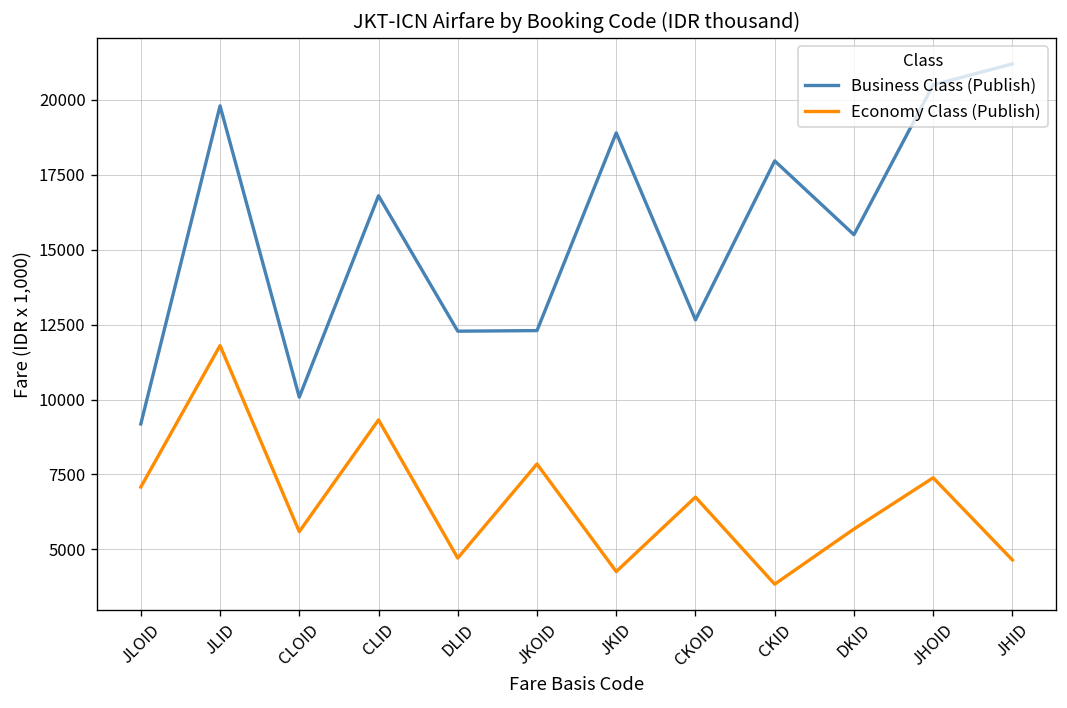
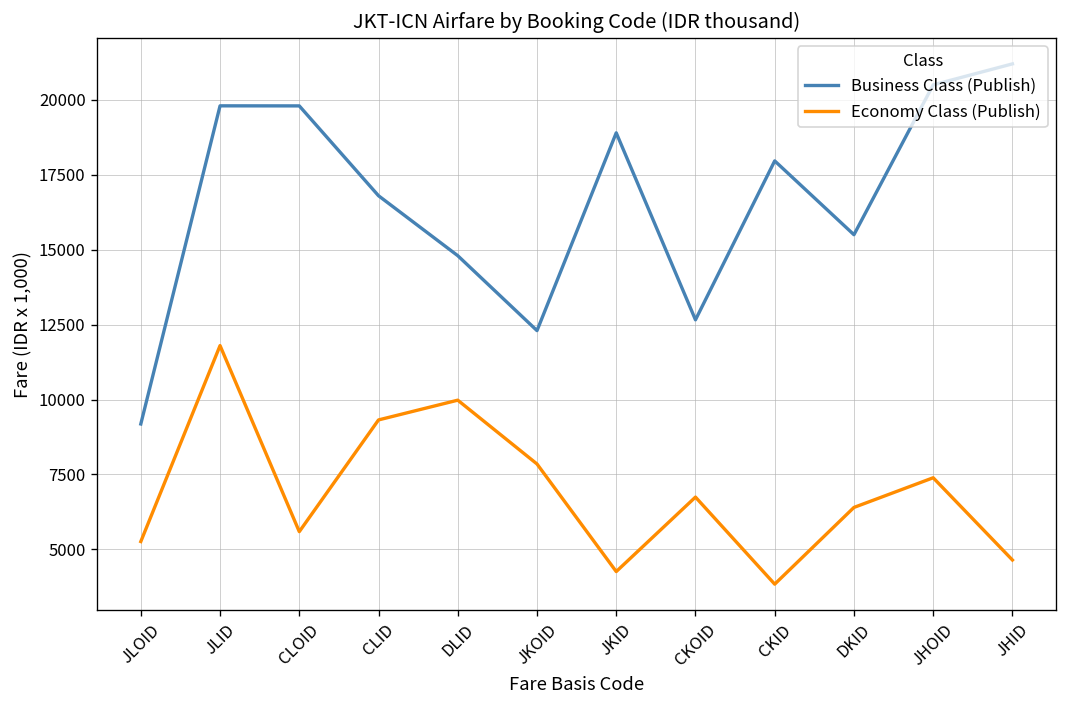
Economy Class (Publish), JLOID: 7100 -> 5300
Business Class (Publish), CLOID: 10100 -> 19800
Business Class (Publish), DLID: 12300 -> 14800
Economy Class (Publish), DLID: 4700 -> 10000
Economy Class (Publish), DKID: 5700 -> 6400
